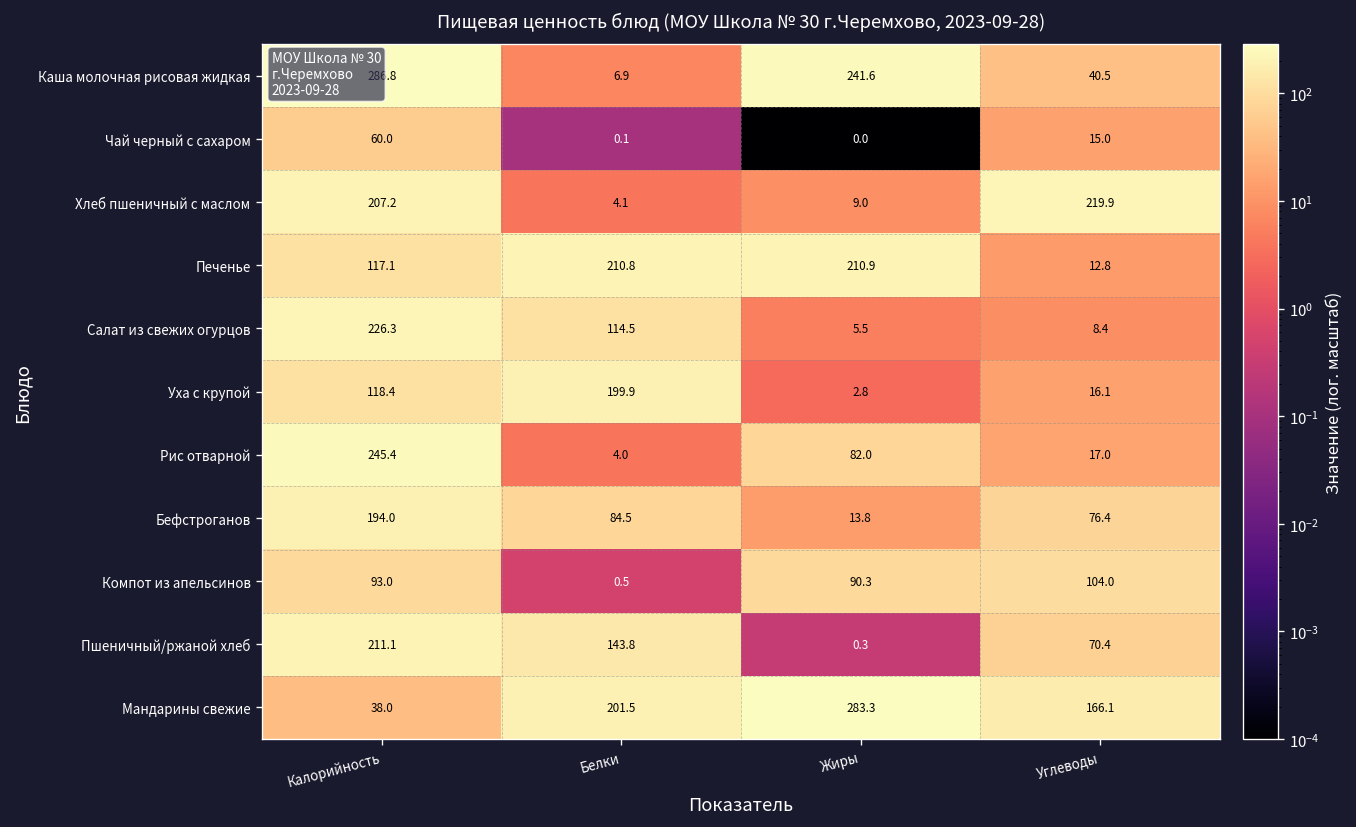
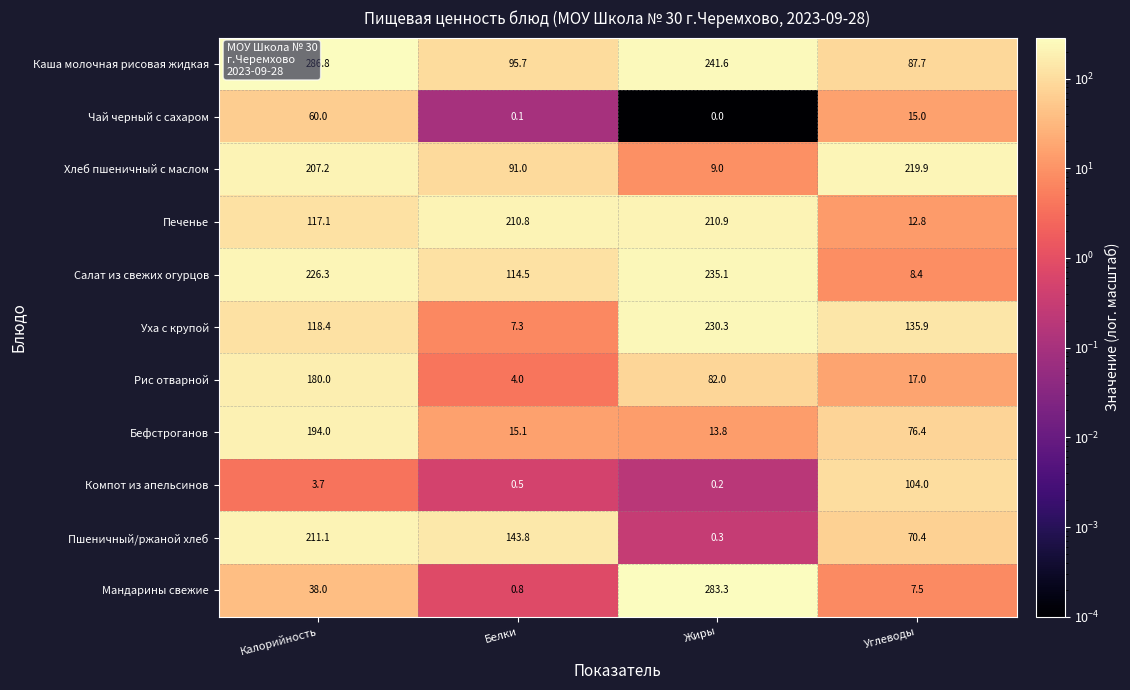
Каша молочная рисовая жидкая, Белки: 6.9 -> 95.7
Каша молочная рисовая жидкая, Углеводы: 40.5 -> 87.7
Хлеб пшеничный с маслом, Белки: 4.1 -> 91.0
Салат из свежих огурцов, Жиры: 5.5 -> 235.1
Уха с крупой, Белки: 199.9 -> 7.3
Уха с крупой, Жиры: 2.8 -> 230.3
Уха с крупой, Углеводы: 16.1 -> 135.9
Рис отварной, Калорийность: 245.4 -> 180.0
Бефстроганов, Белки: 84.5 -> 15.1
Компот из апельсинов, Калорийность: 93.0 -> 3.7
Компот из апельсинов, Жиры: 90.3 -> 0.2
Мандарины свежие, Белки: 201.5 -> 0.8
Мандарины свежие, Углеводы: 166.1 -> 7.5
